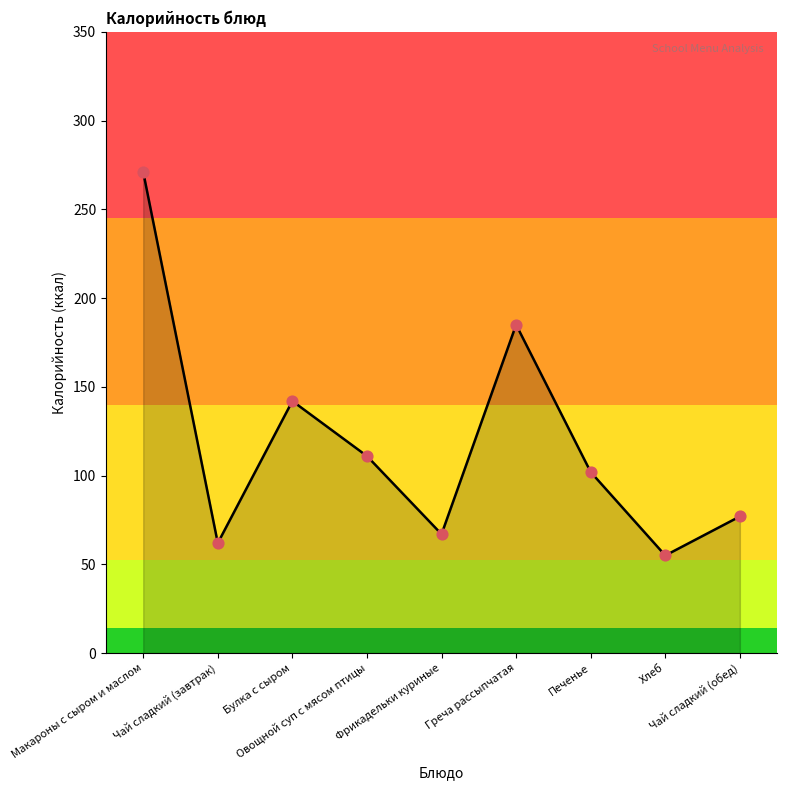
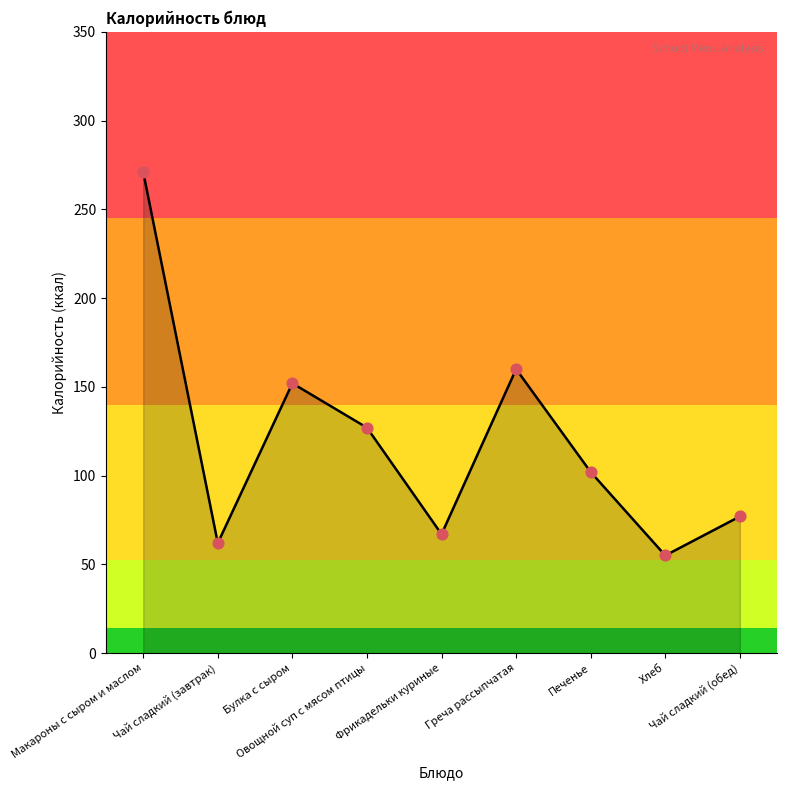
Булка с сыром: 142 -> 152
Овощной суп с мясом птицы: 111 -> 127
Греча рассыпчатая: 185 -> 160
